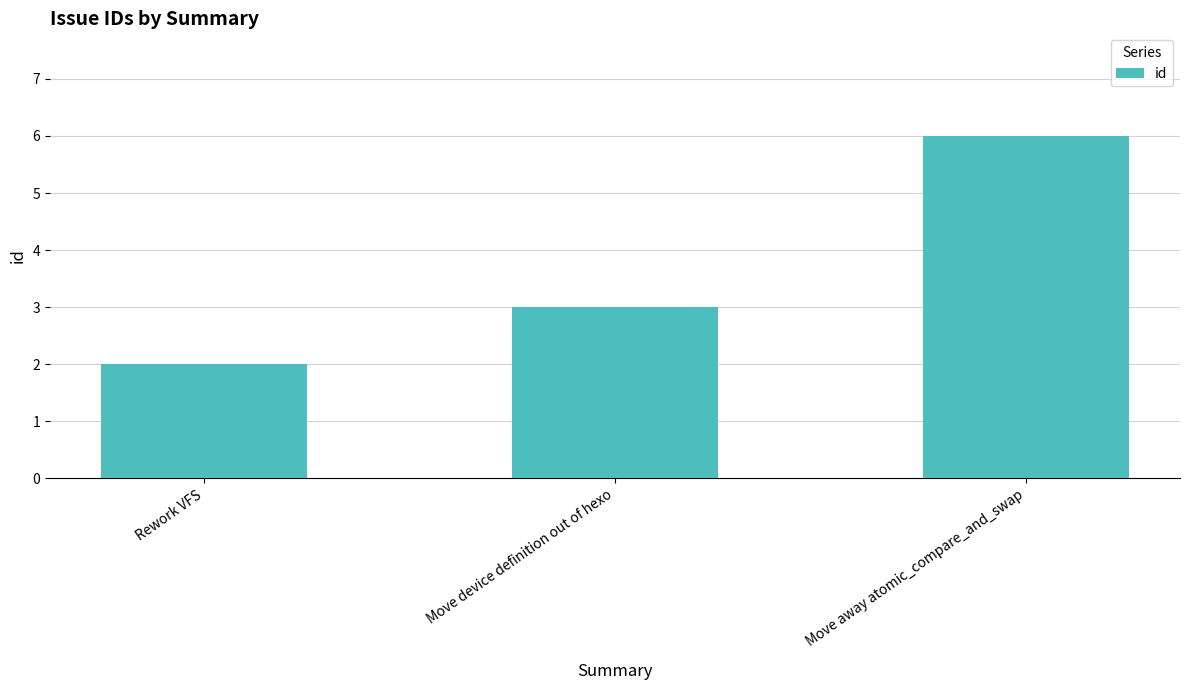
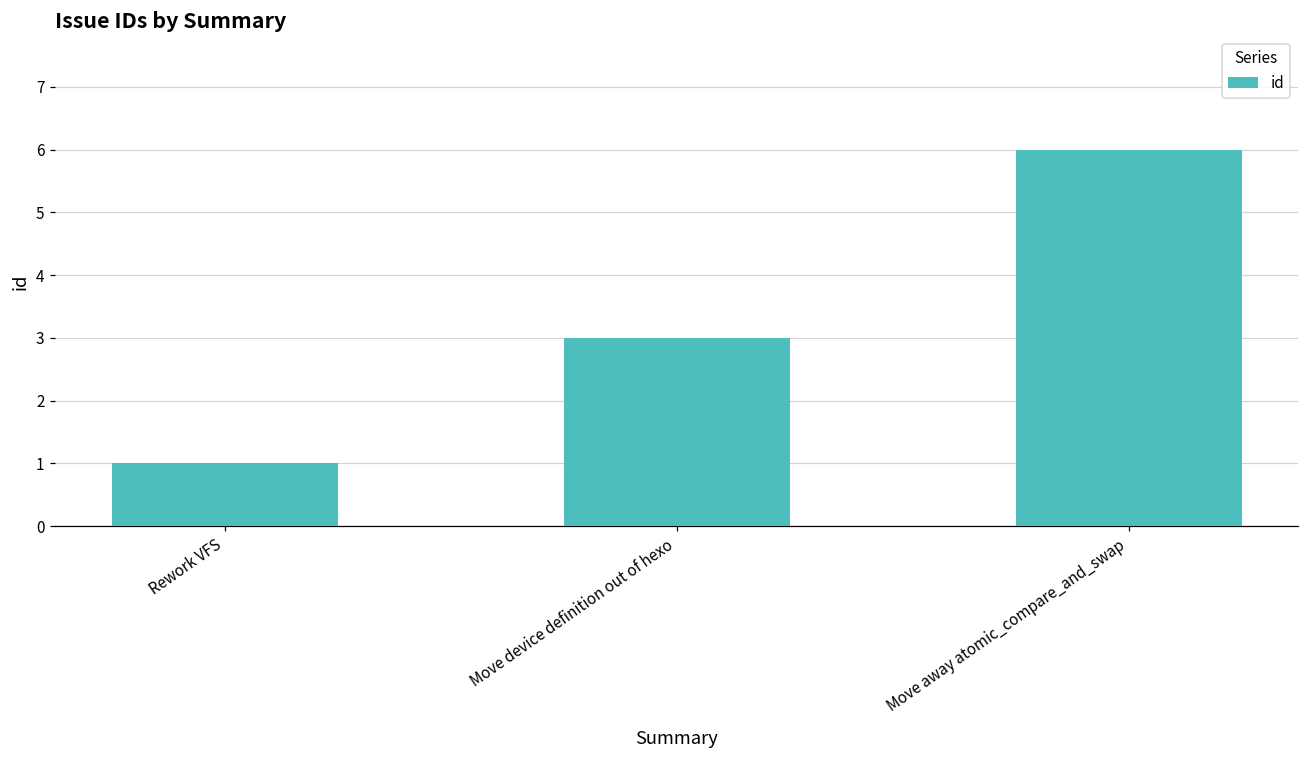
Rework VFS: 2 -> 1
